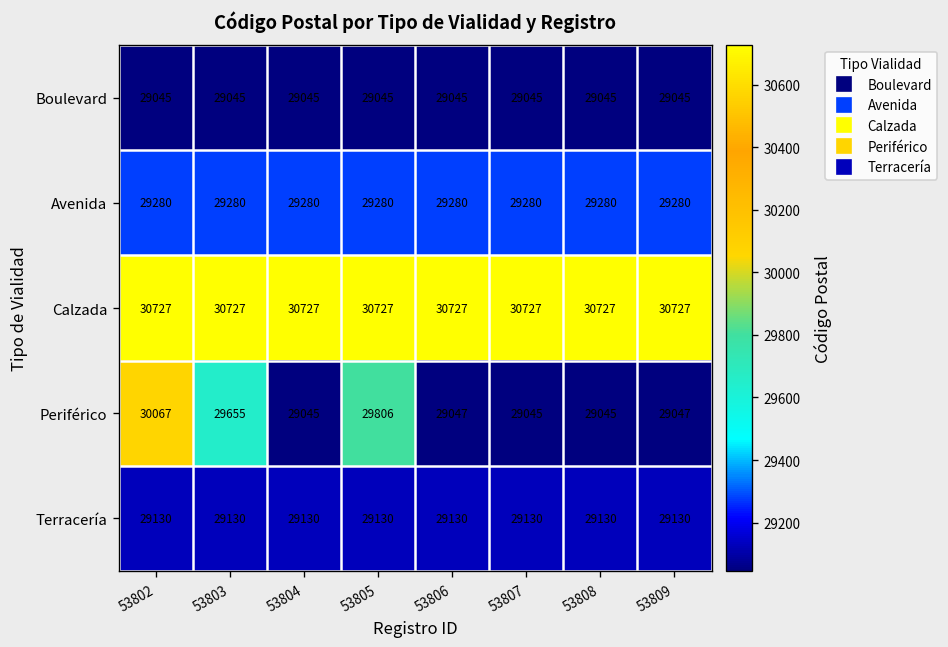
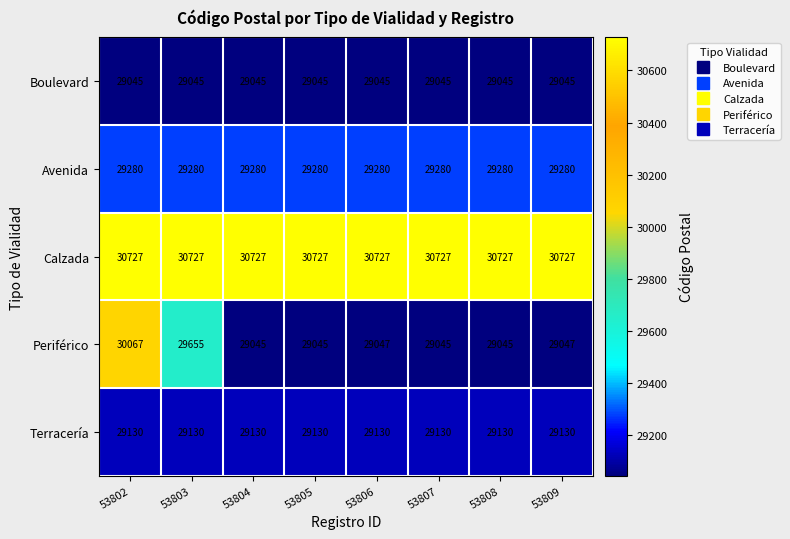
Periférico, 53805: 29806 -> 29045
